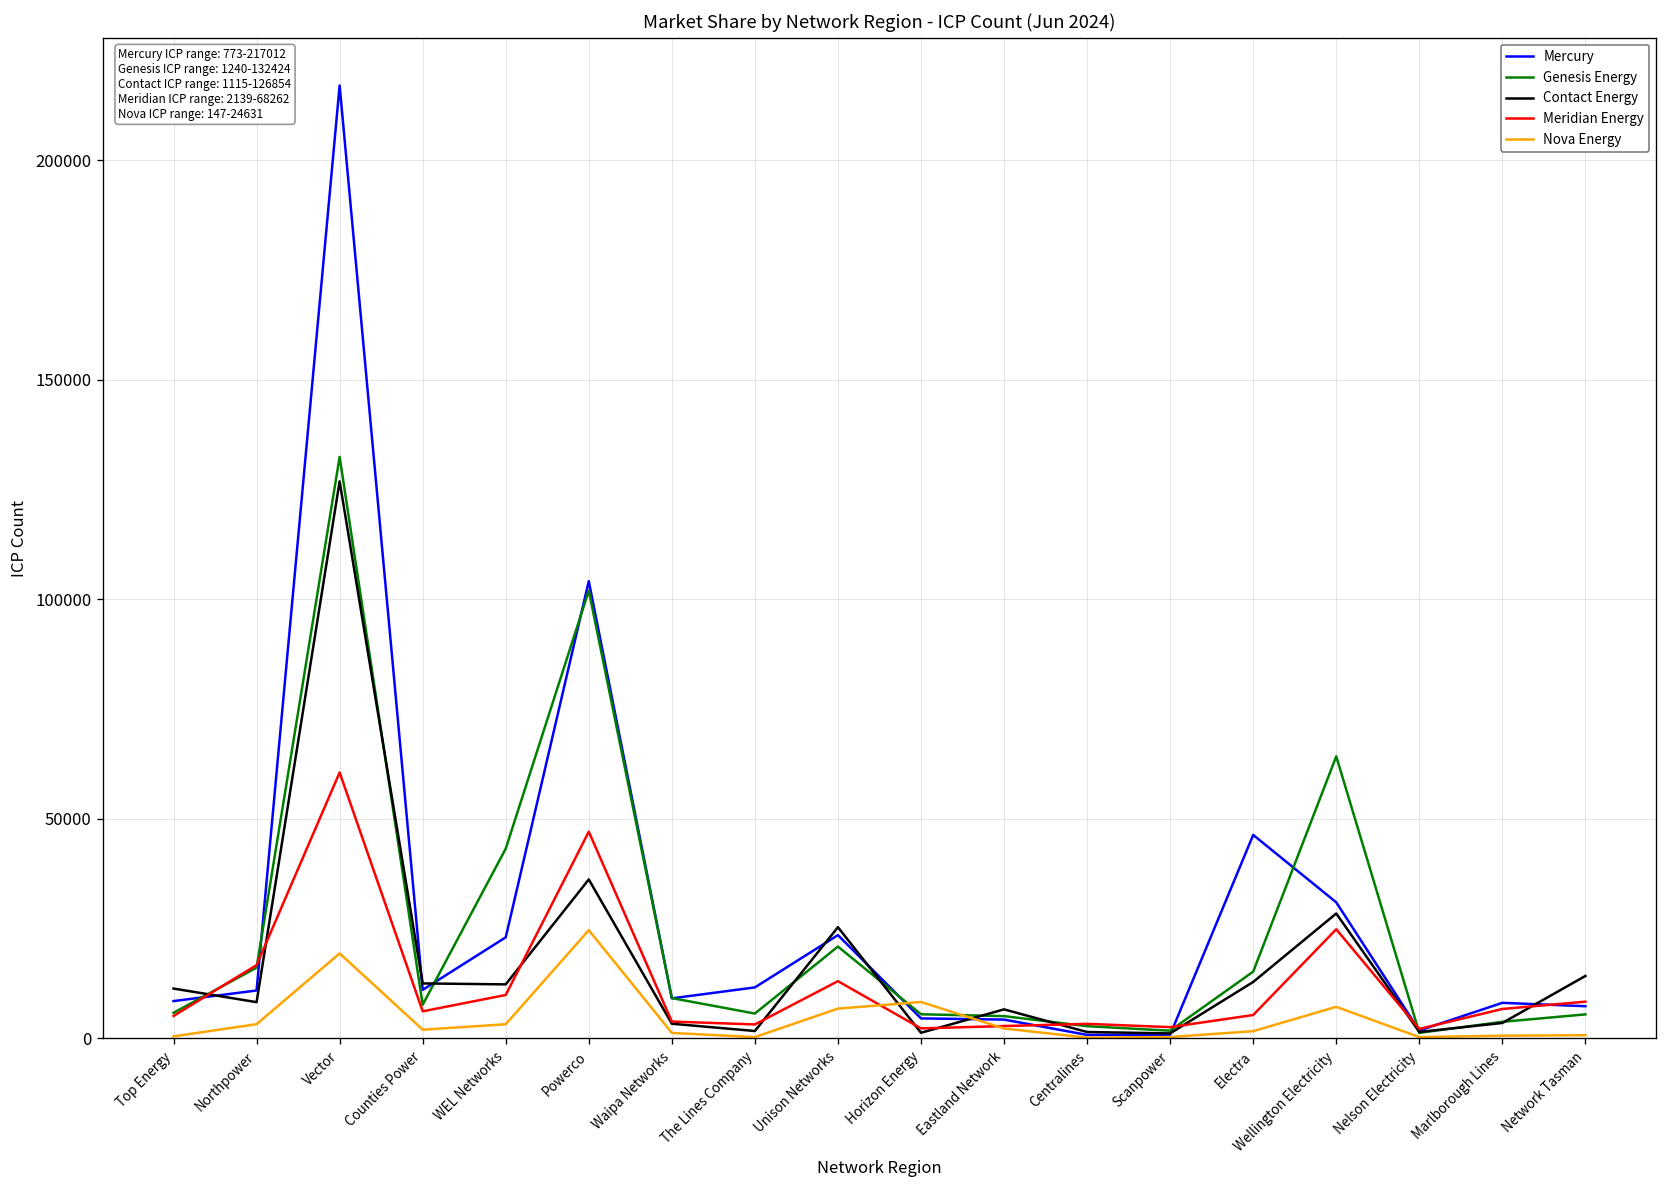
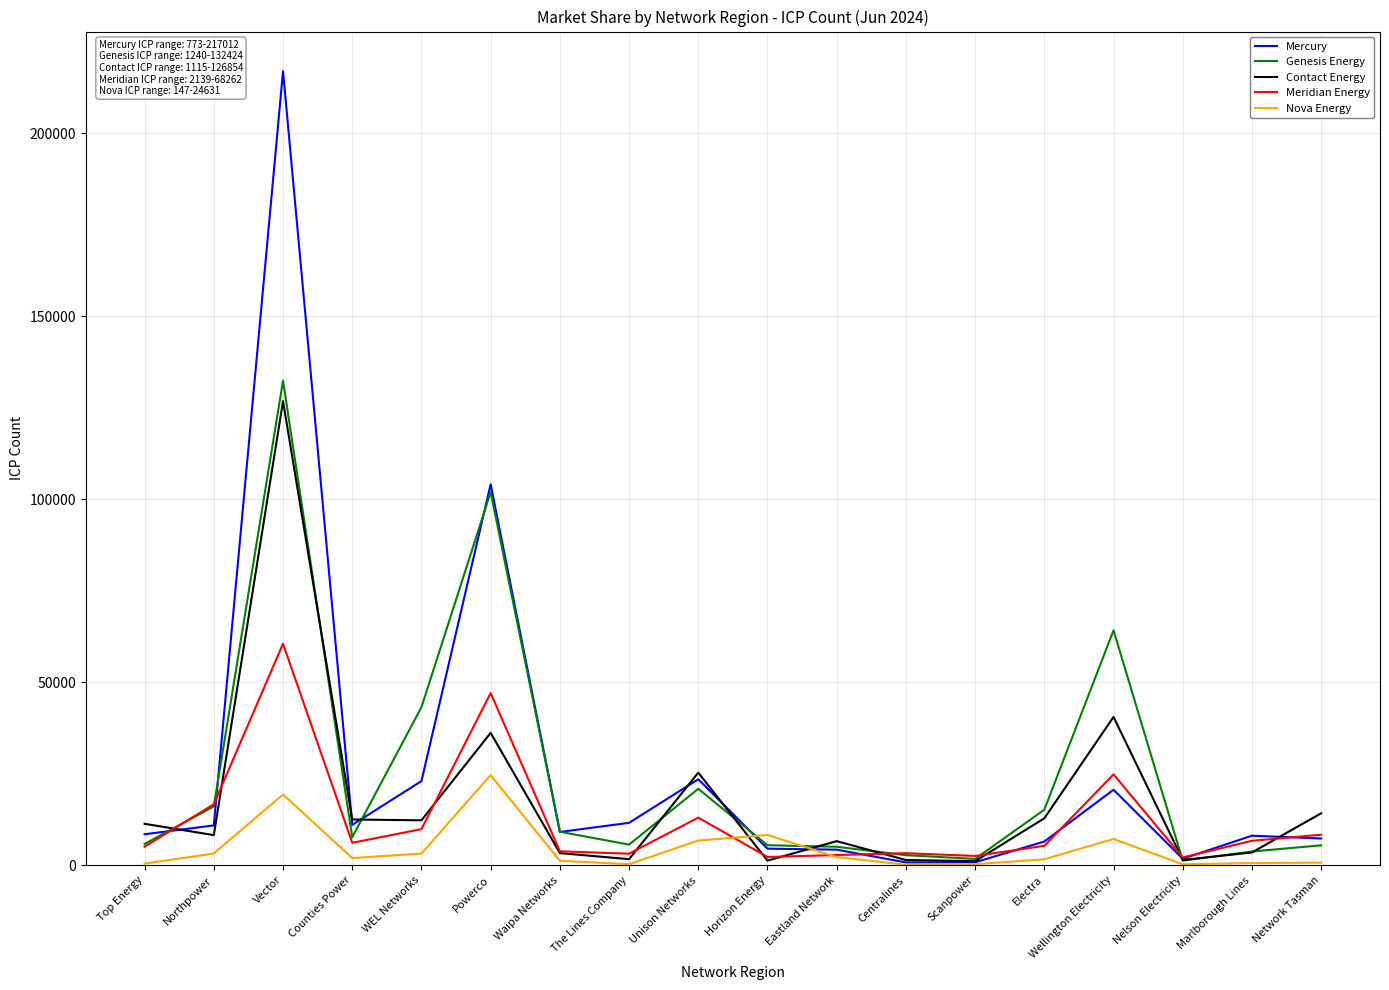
Mercury, Electra: 46000 -> 6000
Mercury, Wellington Electricity: 31000 -> 21000
Contact Energy, Wellington Electricity: 28000 -> 41000
